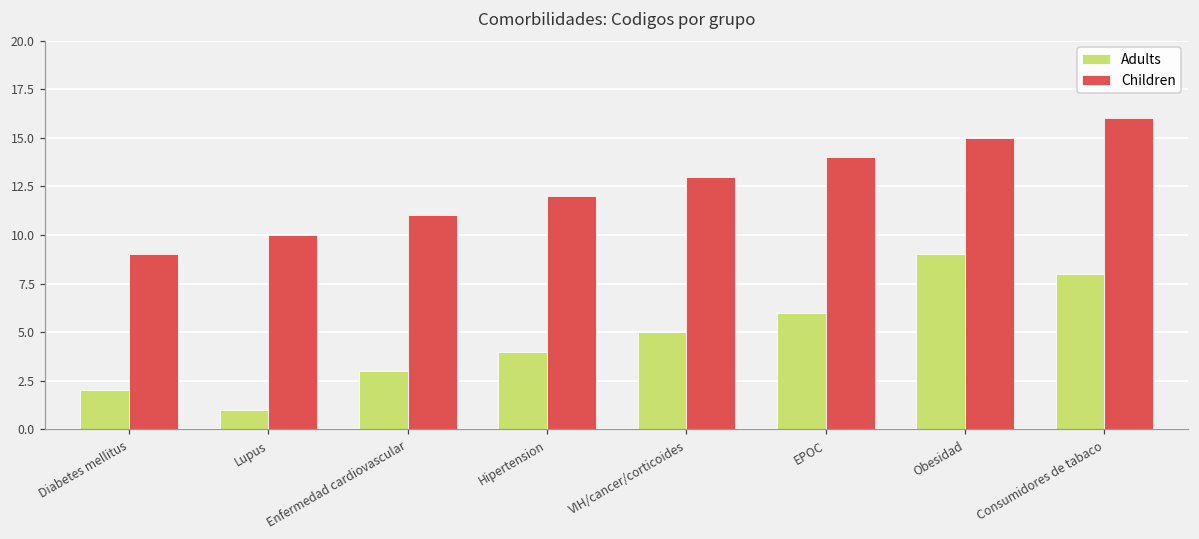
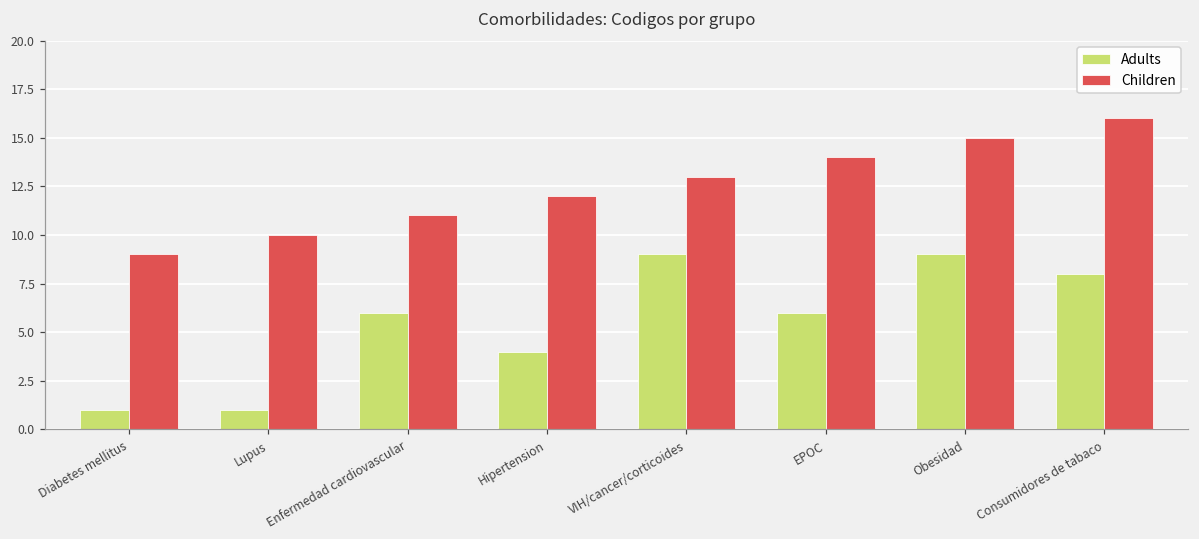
Adults, Diabetes mellitus: 2 -> 1
Adults, Enfermedad cardiovascular: 3 -> 6
Adults, VIH/cancer/corticoides: 5 -> 9
